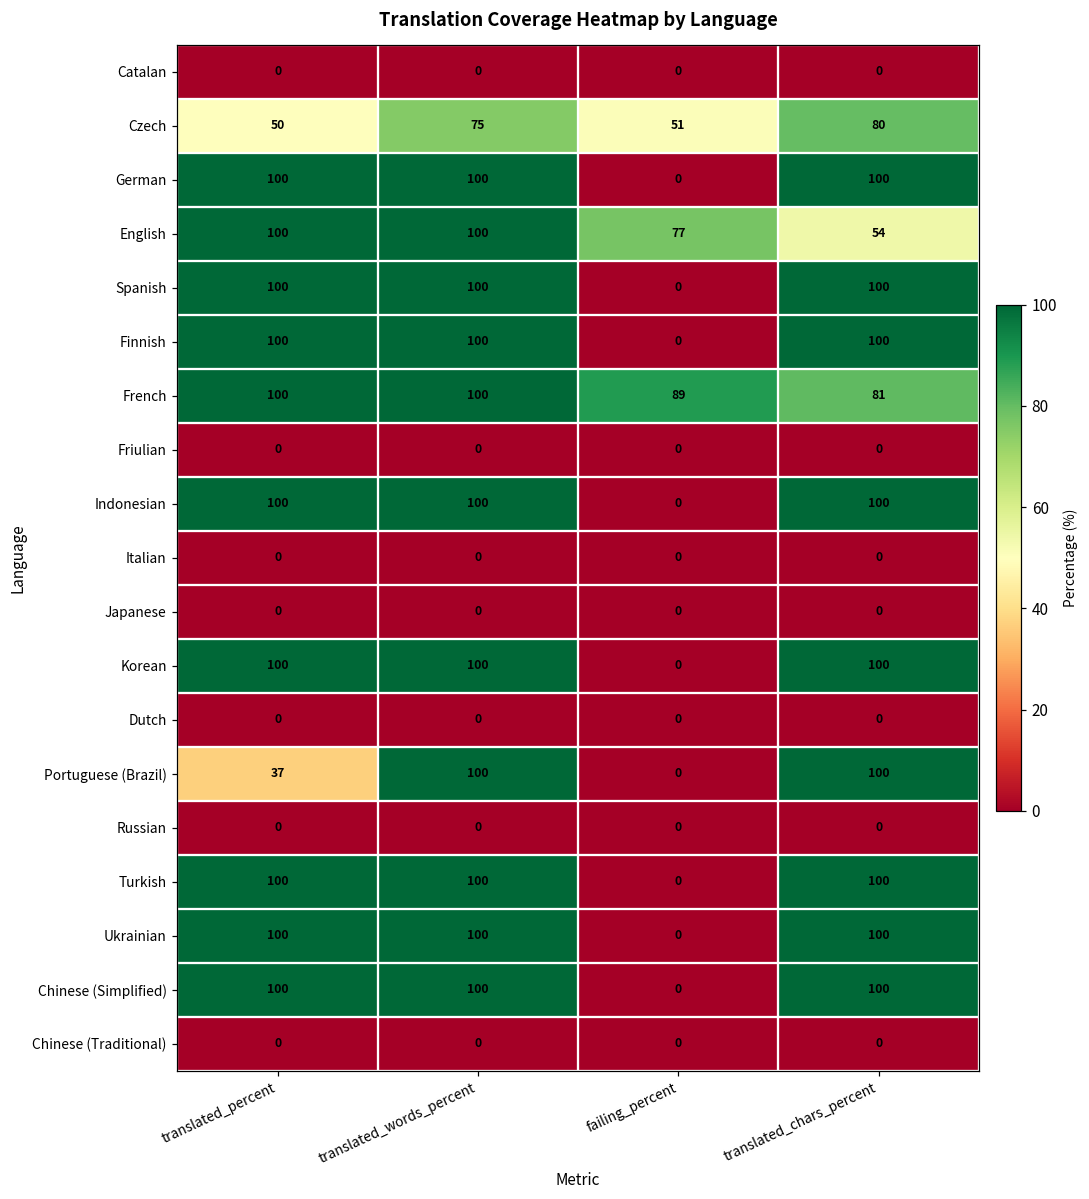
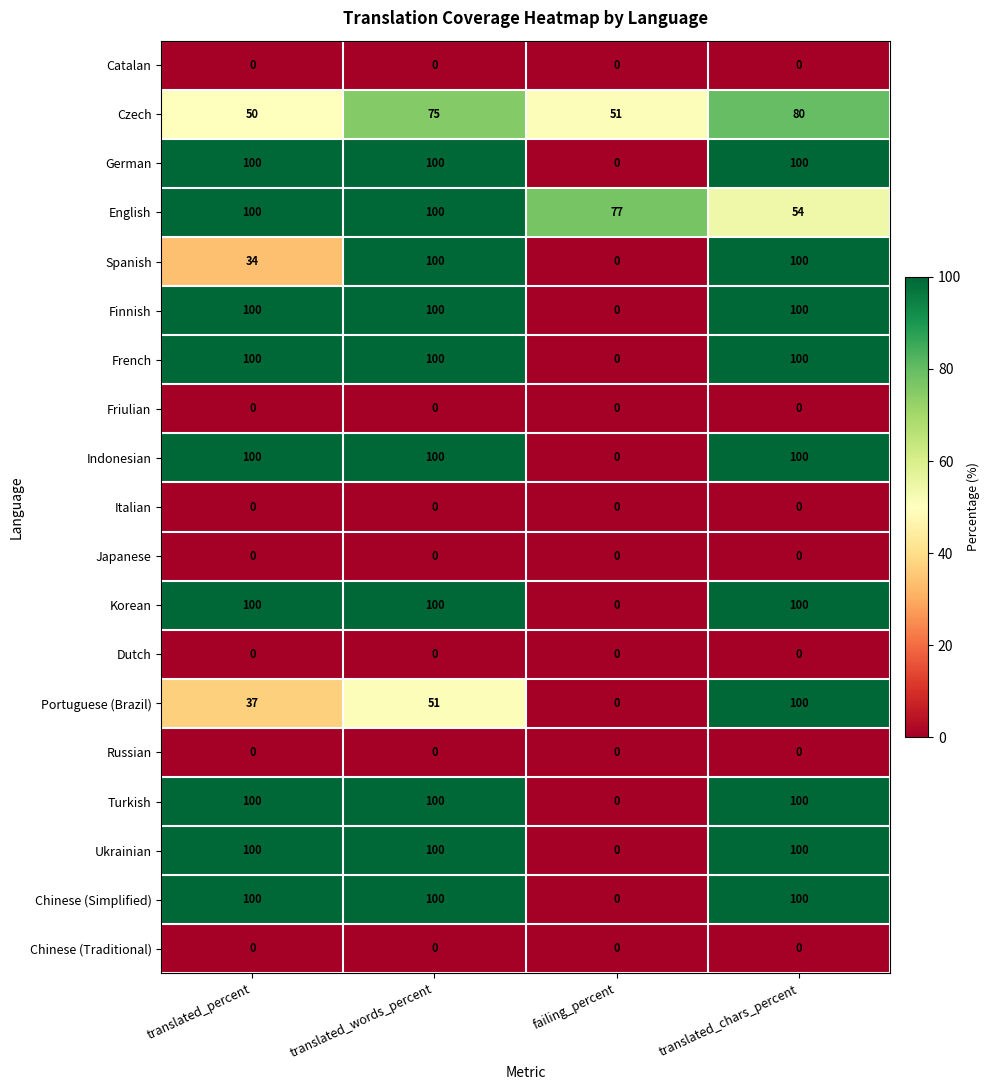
Spanish, translated_percent: 100 -> 34
French, failing_percent: 89 -> 0
French, translated_chars_percent: 81 -> 100
Portuguese (Brazil), translated_words_percent: 100 -> 51
